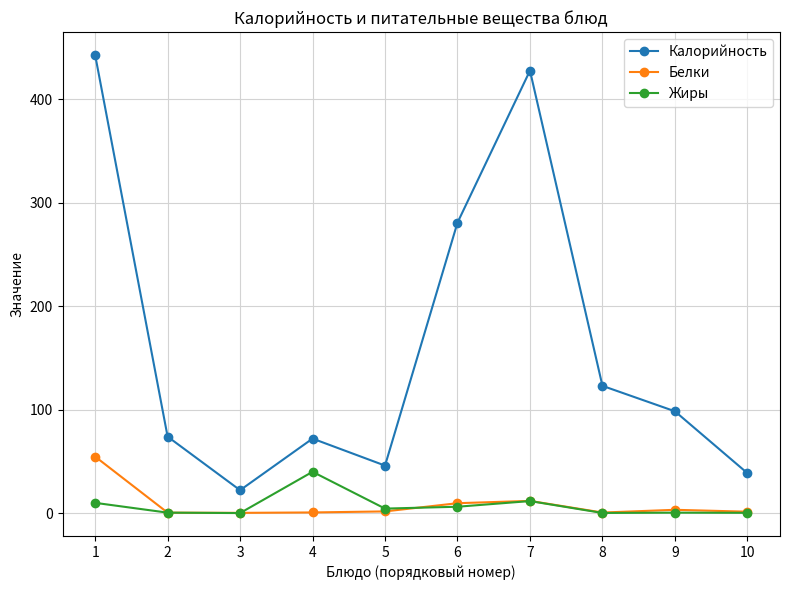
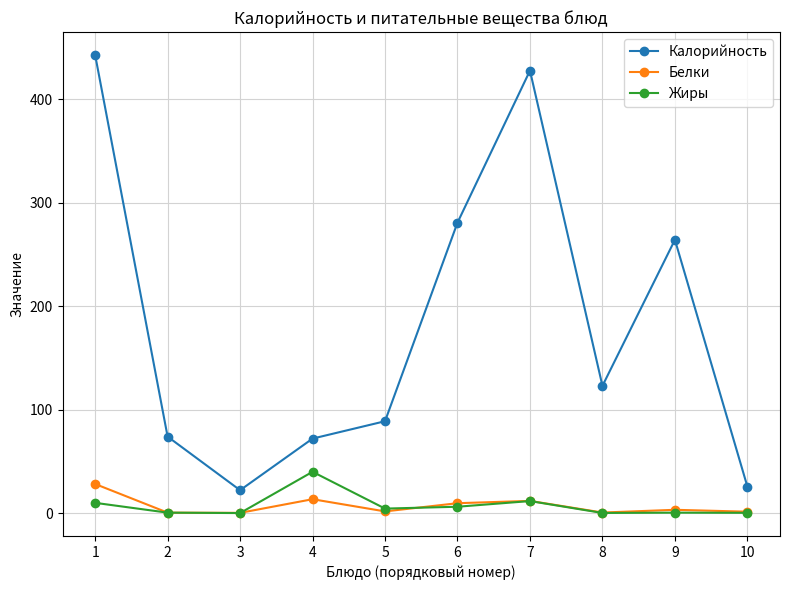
Белки, 1: 55 -> 28
Белки, 4: 1 -> 13
Калорийность, 5: 46 -> 89
Калорийность, 9: 98 -> 264
Калорийность, 10: 39 -> 26
